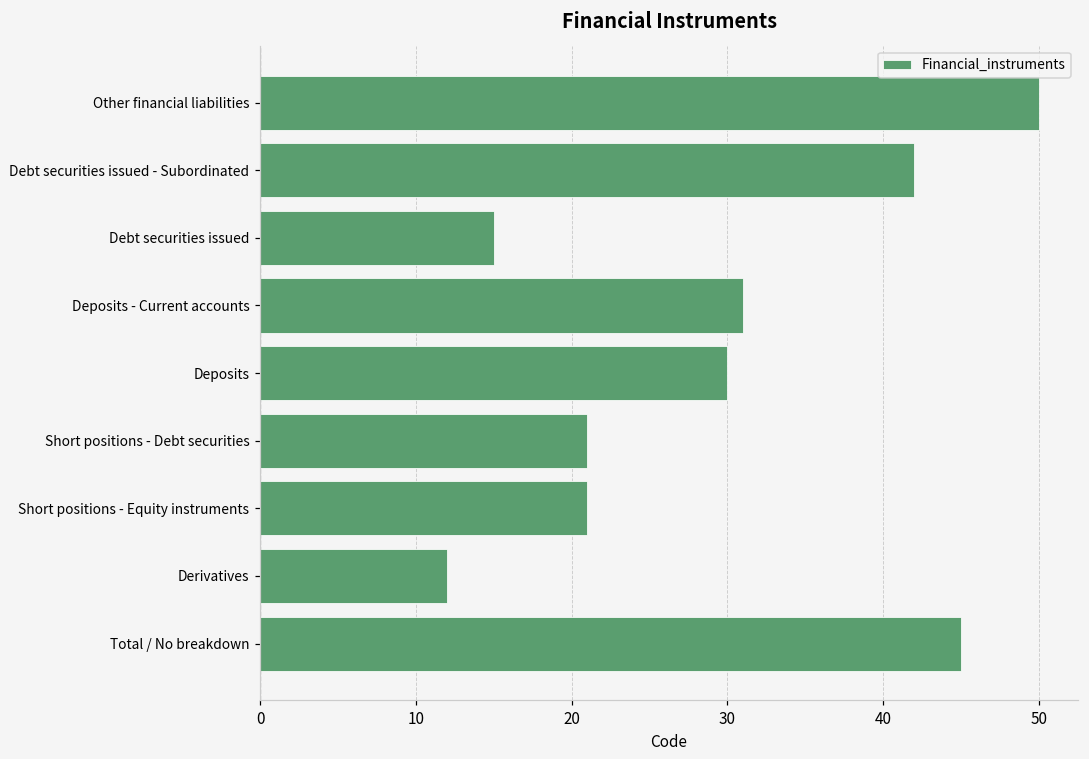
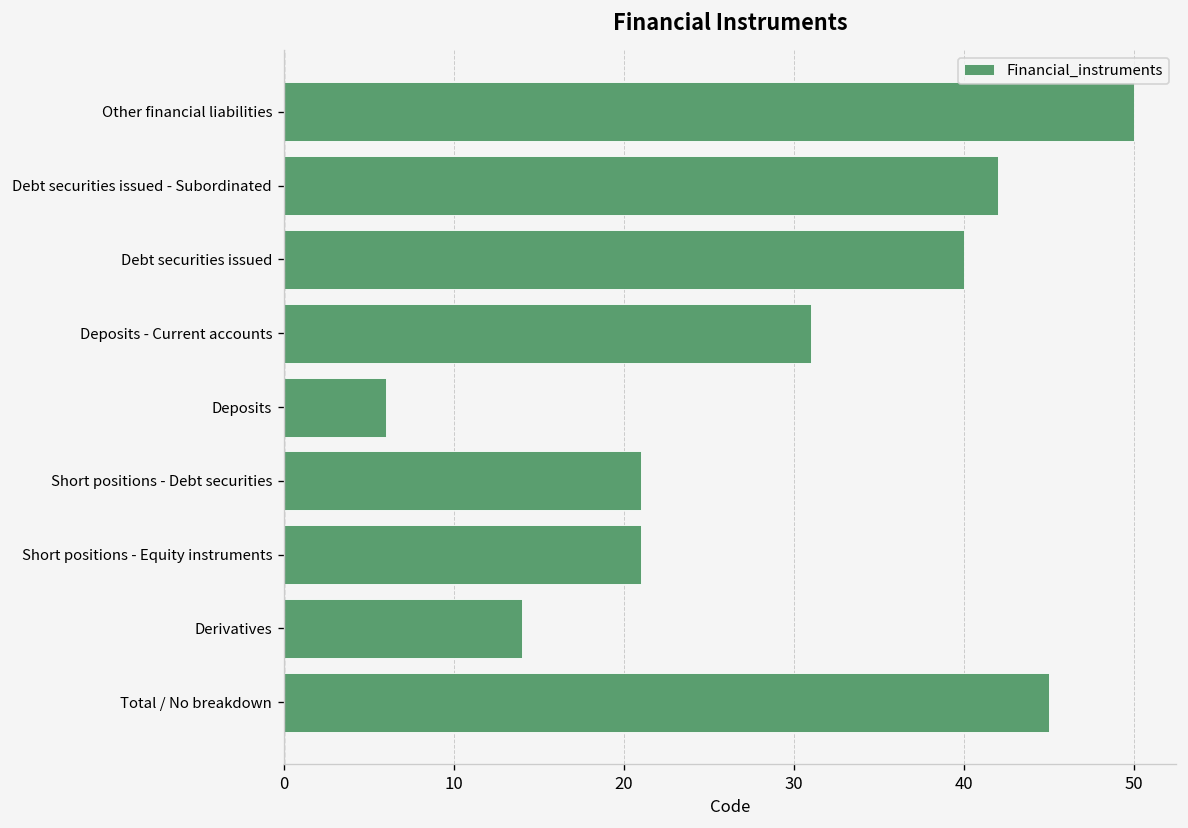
Debt securities issued: 15 -> 40
Deposits: 30 -> 6
Derivatives: 12 -> 14
